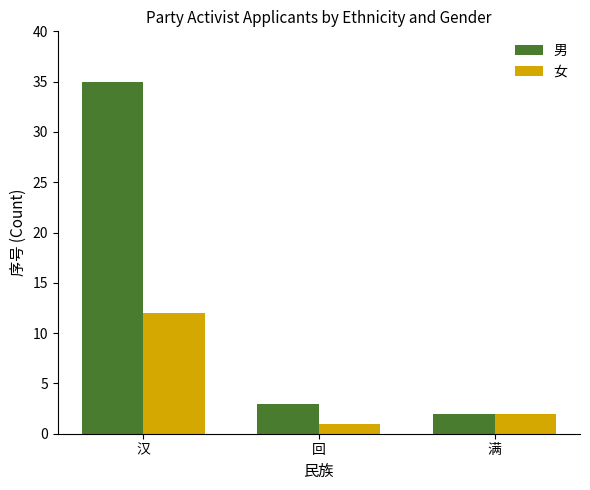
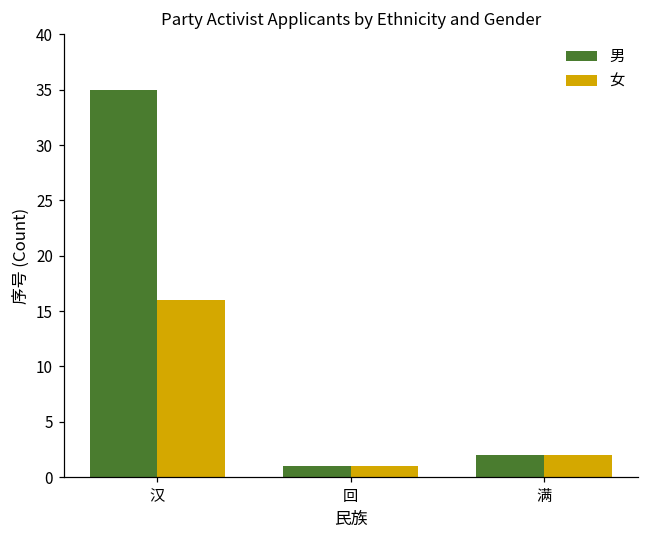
女, 汉: 12 -> 16
男, 回: 3 -> 1
